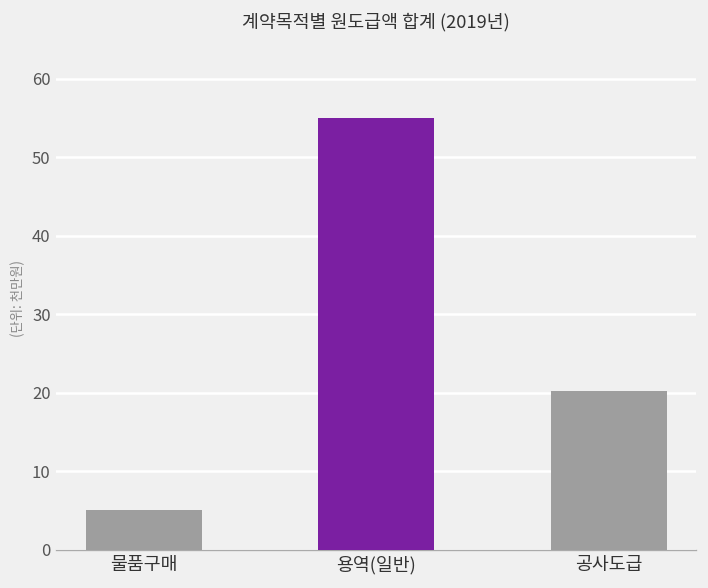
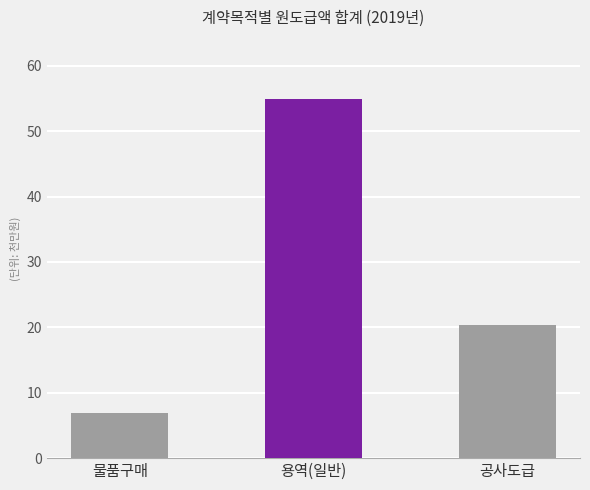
물품구매: 5 -> 7
